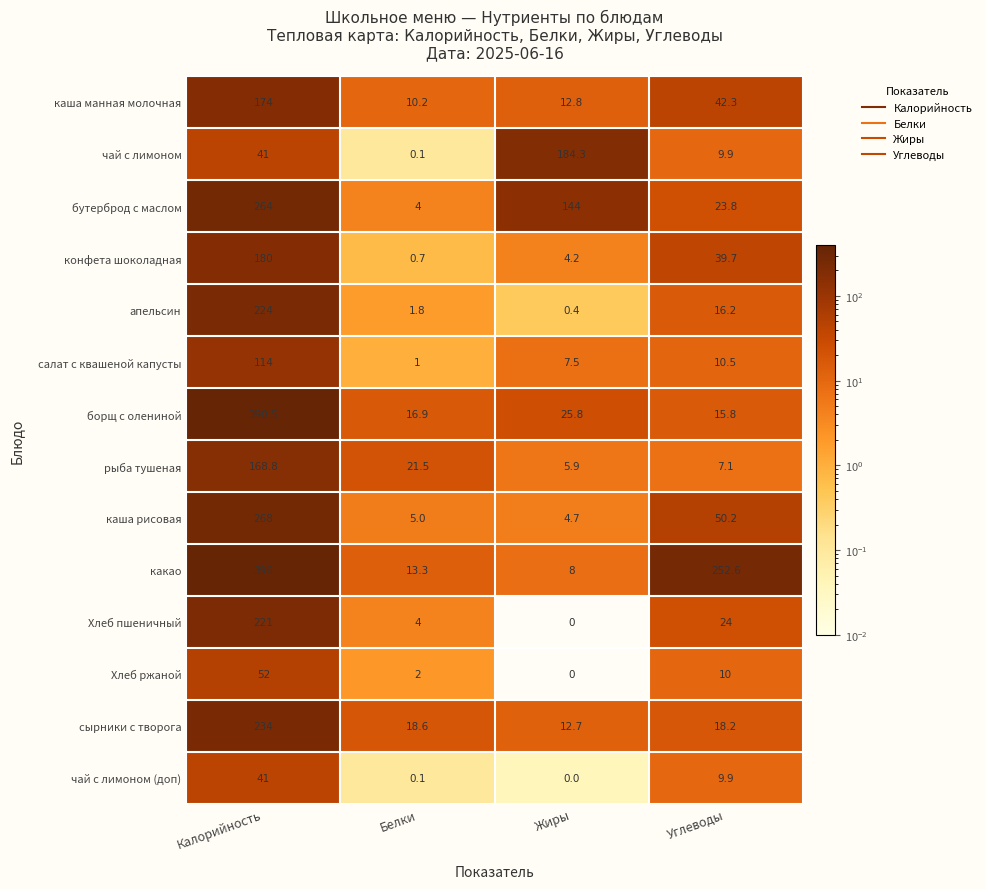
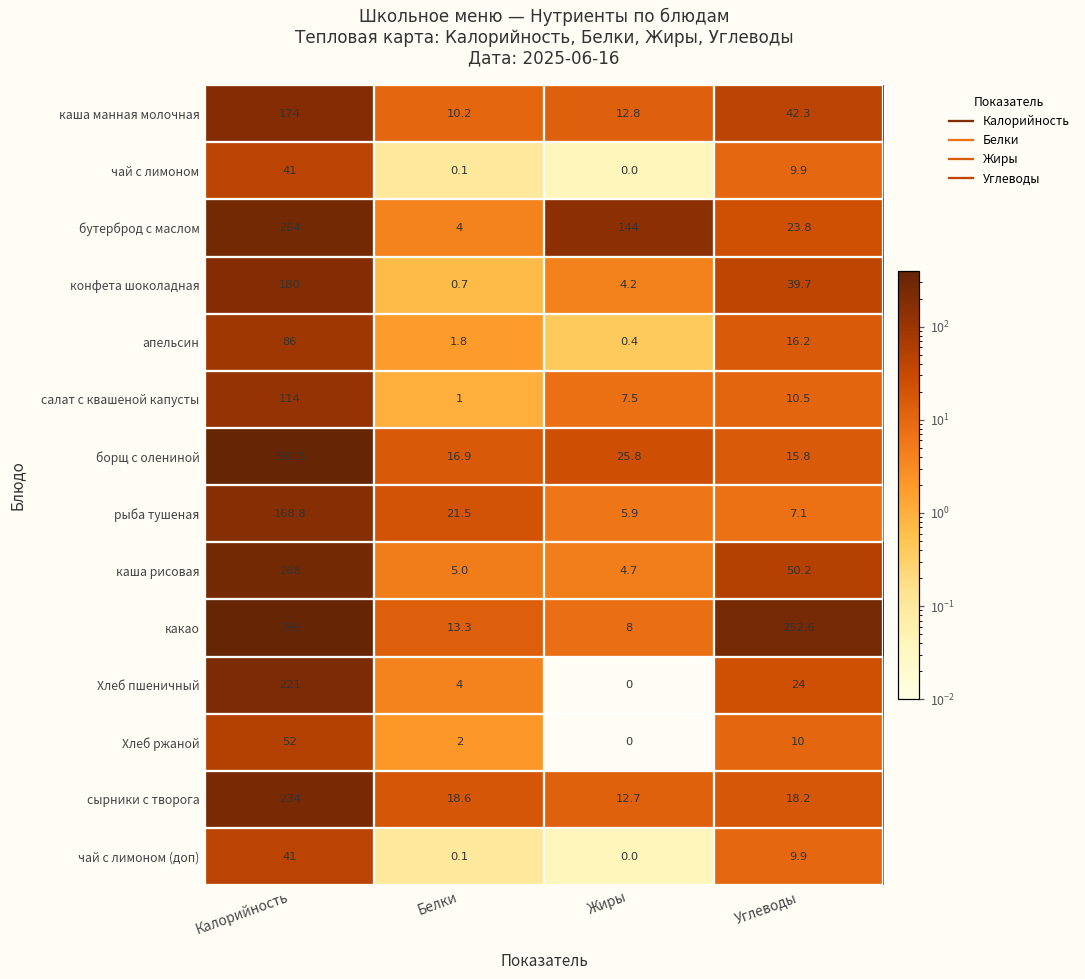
чай с лимоном, Жиры: 184.3 -> 0.0
апельсин, Калорийность: 224 -> 86
